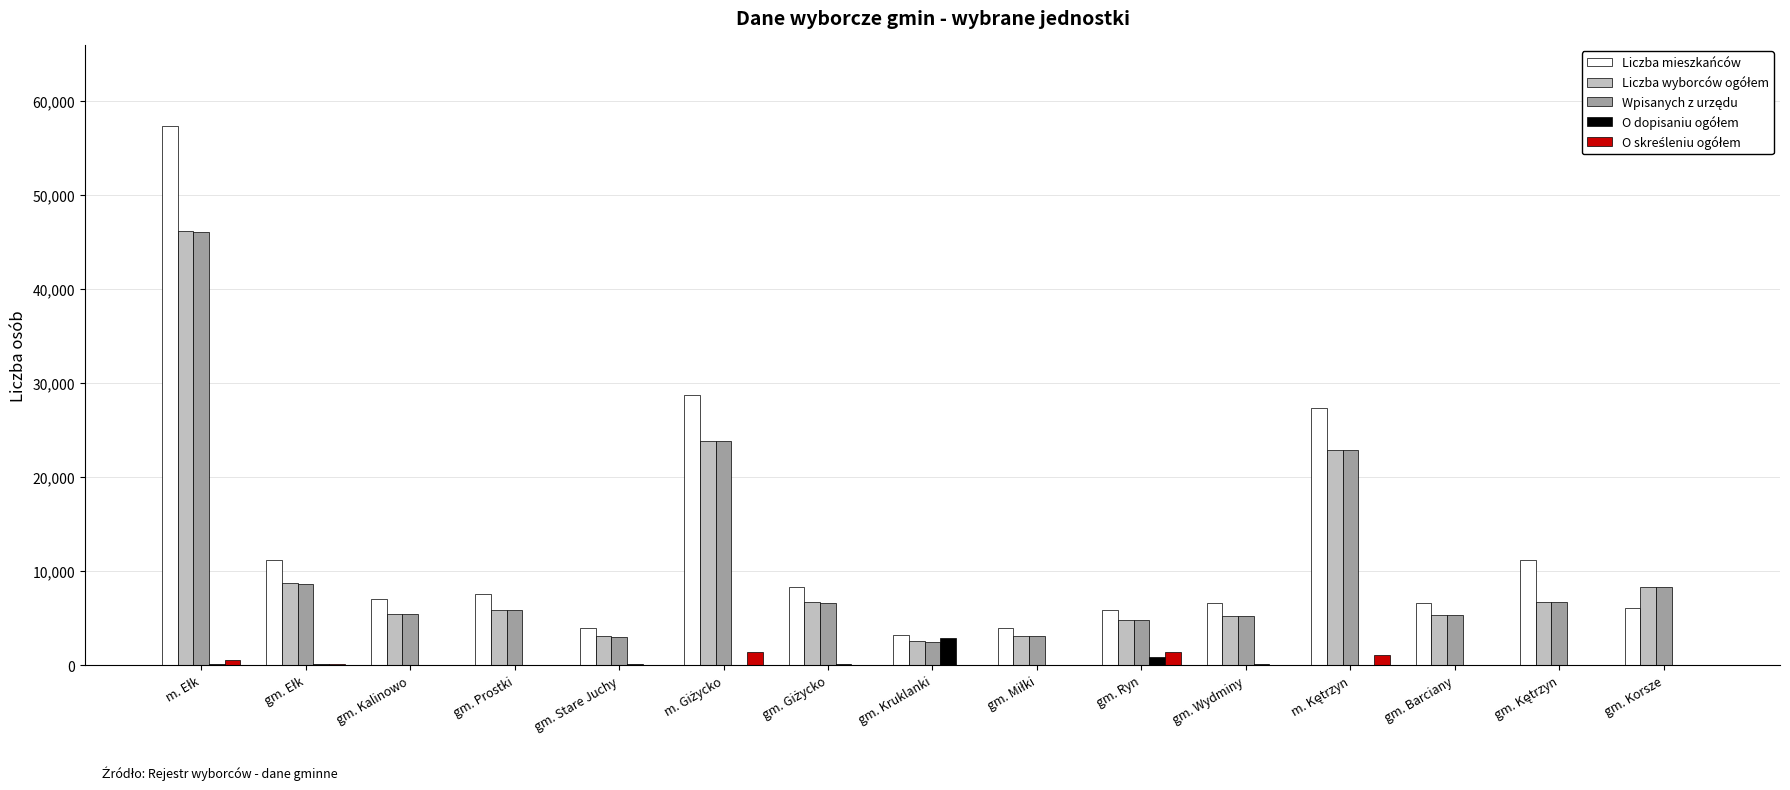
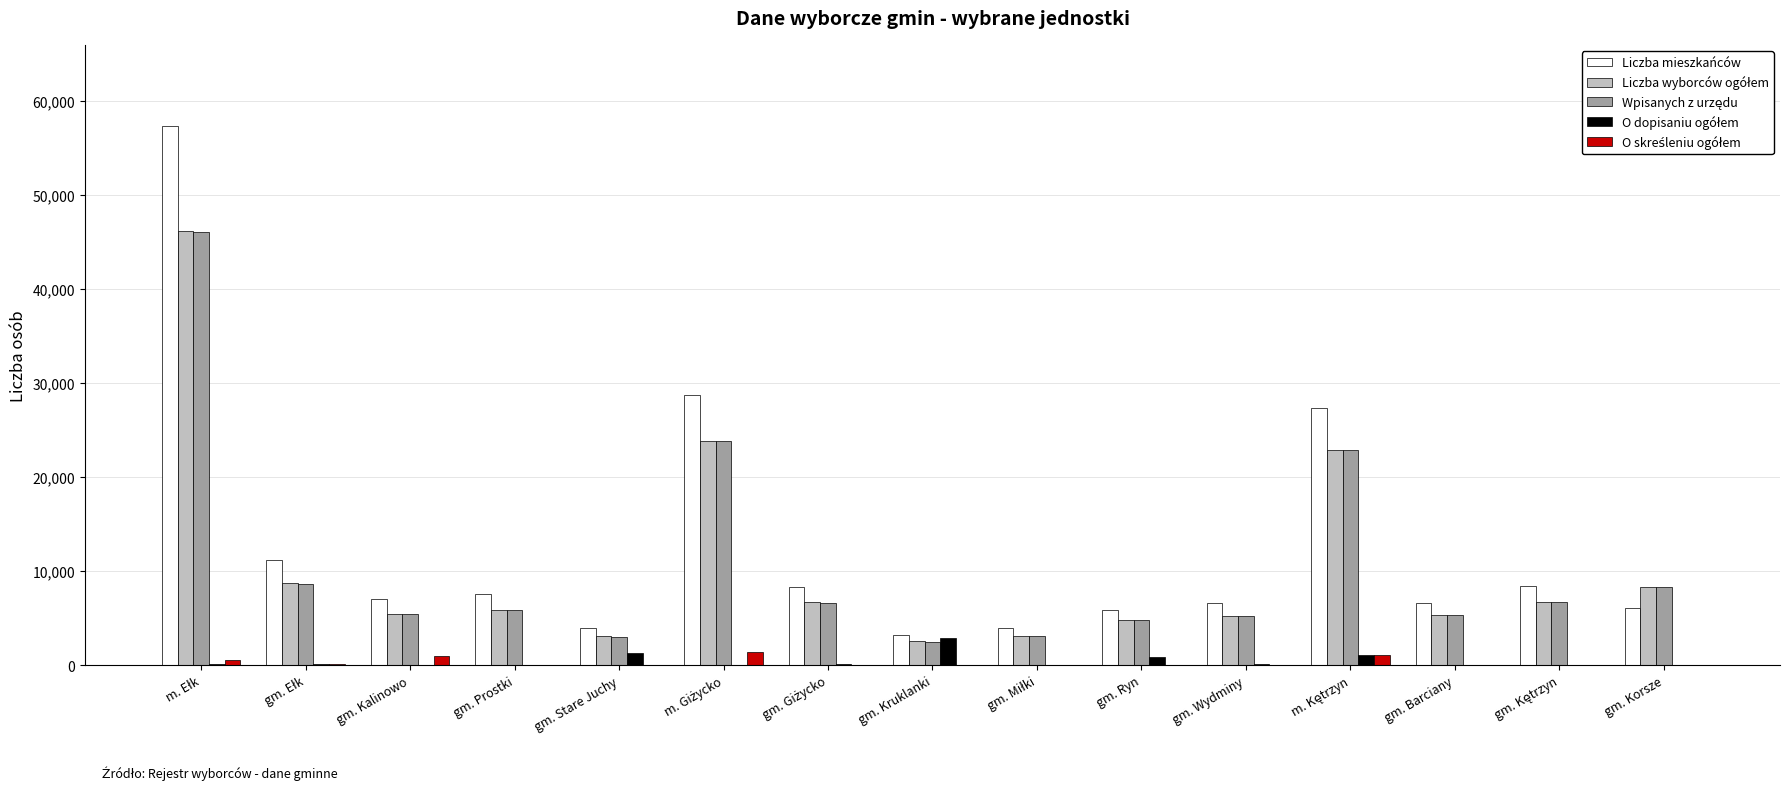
O skreśleniu ogółem, gm. Kalinowo: 0 -> 1,000
O dopisaniu ogółem, gm. Stare Juchy: 0 -> 1,000
O skreśleniu ogółem, gm. Ryn: 1,000 -> 0
O dopisaniu ogółem, m. Kętrzyn: 0 -> 1,000
Liczba mieszkańców, gm. Kętrzyn: 11,000 -> 8,000
